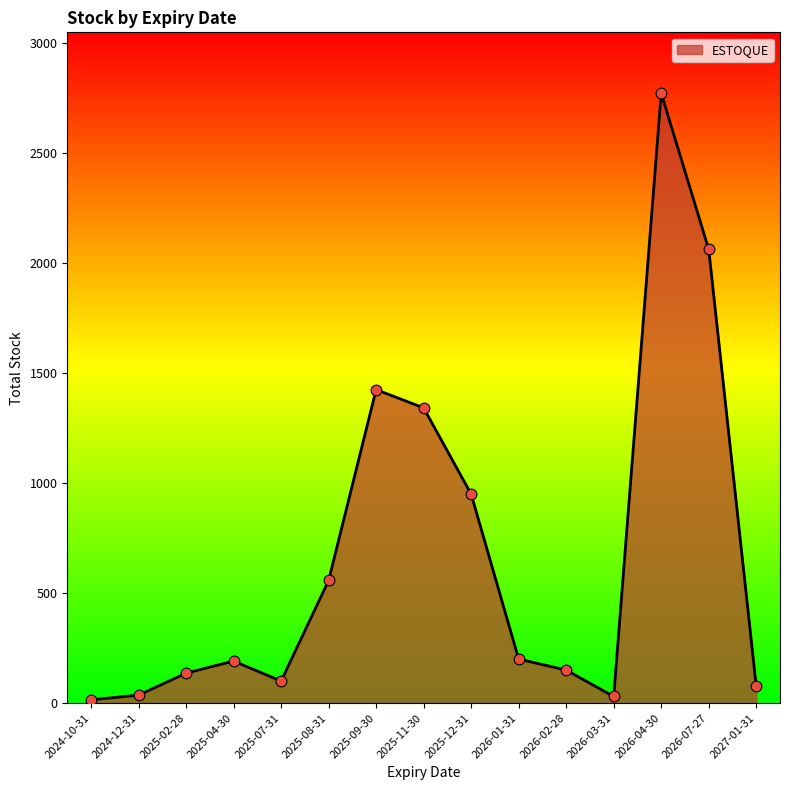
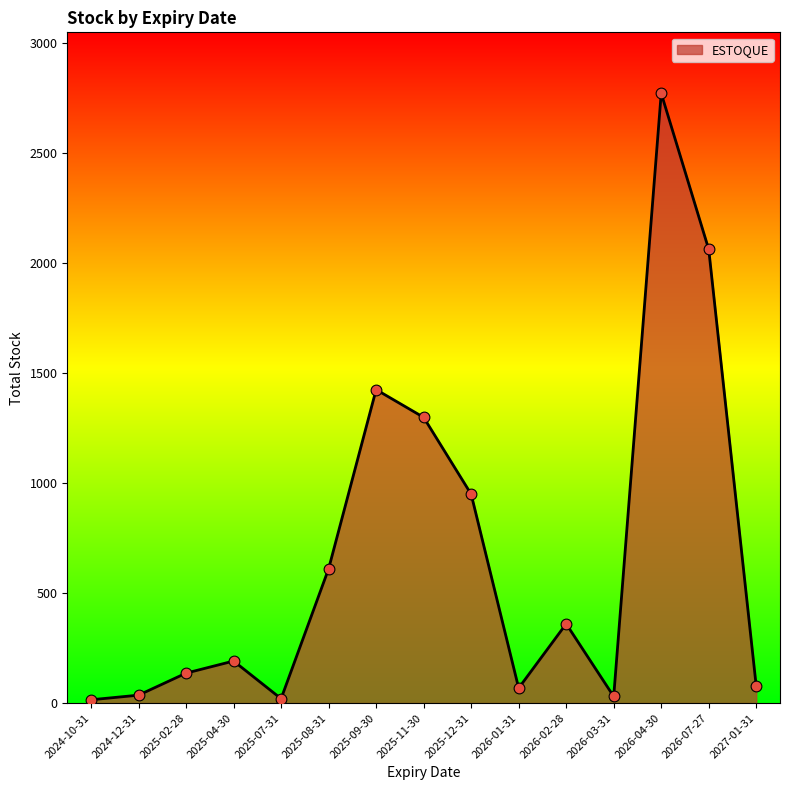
2025-07-31: 100 -> 20
2025-08-31: 560 -> 610
2025-11-30: 1340 -> 1300
2026-01-31: 200 -> 70
2026-02-28: 150 -> 360
